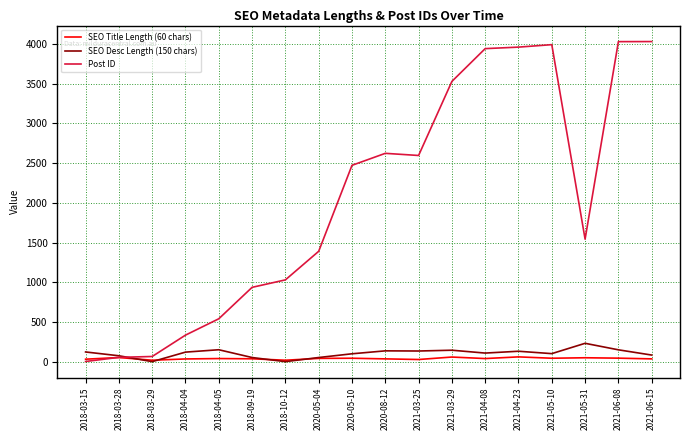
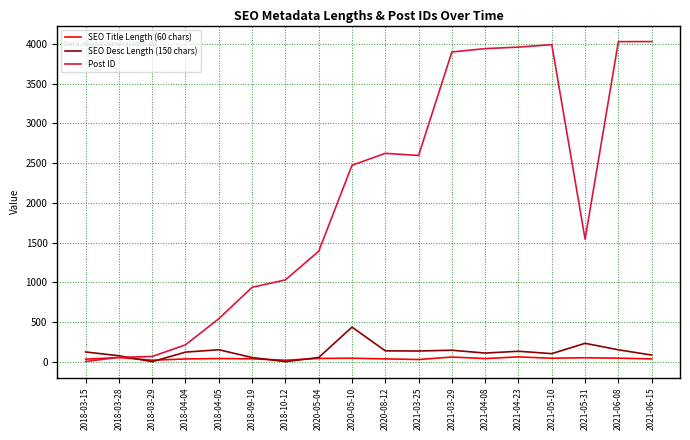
Post ID, 2018-04-04: 300 -> 200
SEO Desc Length (150 chars), 2020-05-10: 100 -> 400
Post ID, 2021-03-29: 3500 -> 3900
